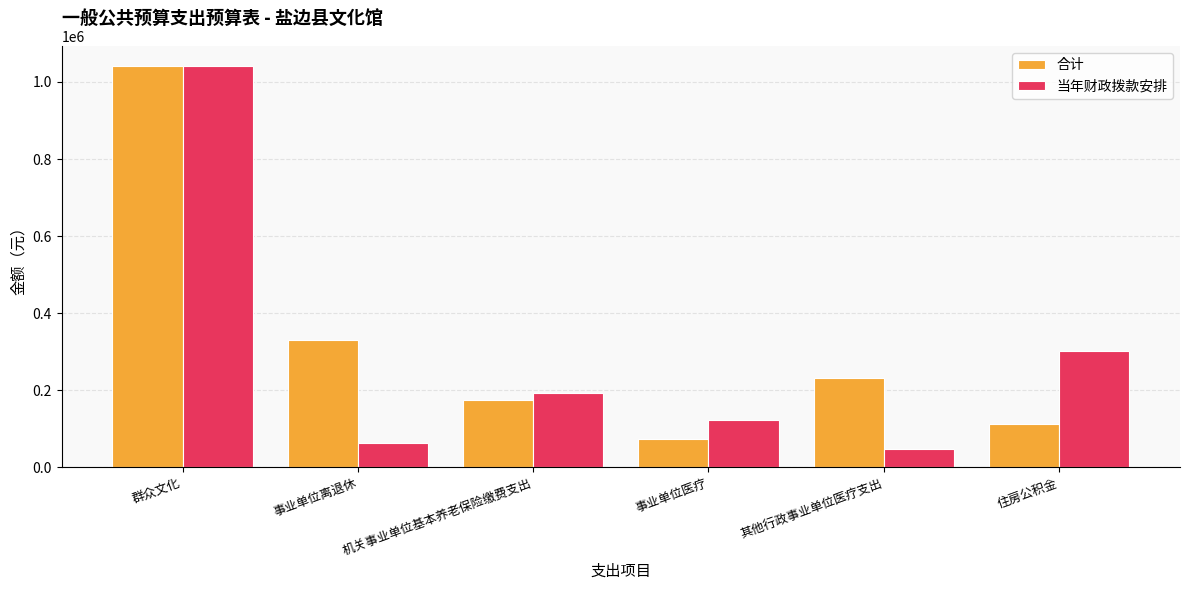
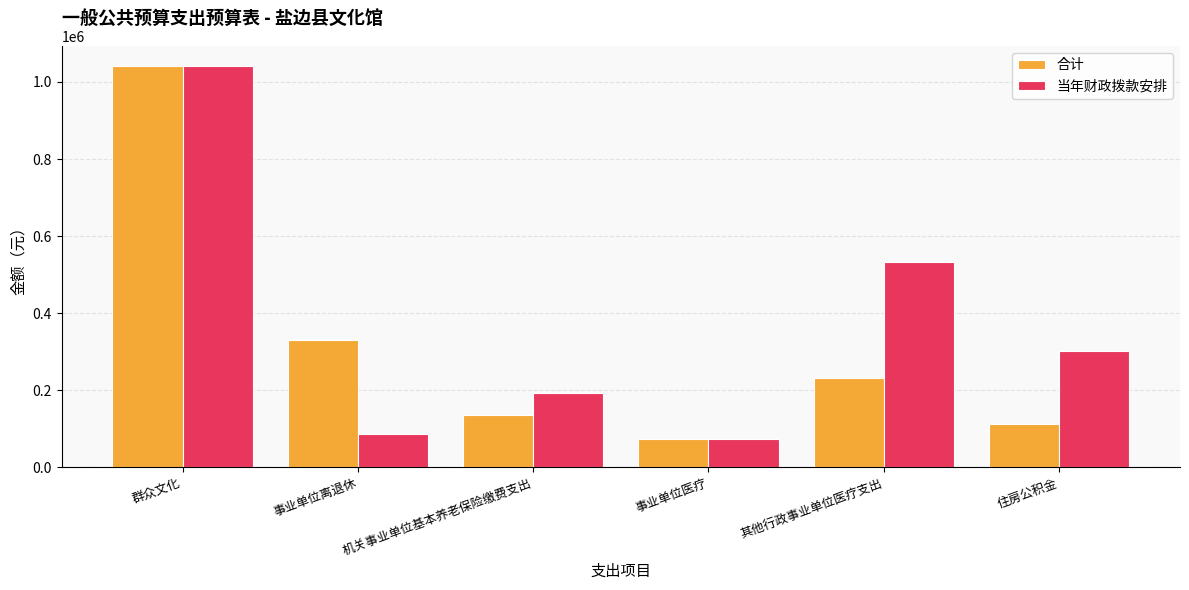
当年财政拨款安排, 事业单位离退休: 60000 -> 90000
合计, 机关事业单位基本养老保险缴费支出: 170000 -> 140000
当年财政拨款安排, 事业单位医疗: 120000 -> 70000
当年财政拨款安排, 其他行政事业单位医疗支出: 50000 -> 530000
